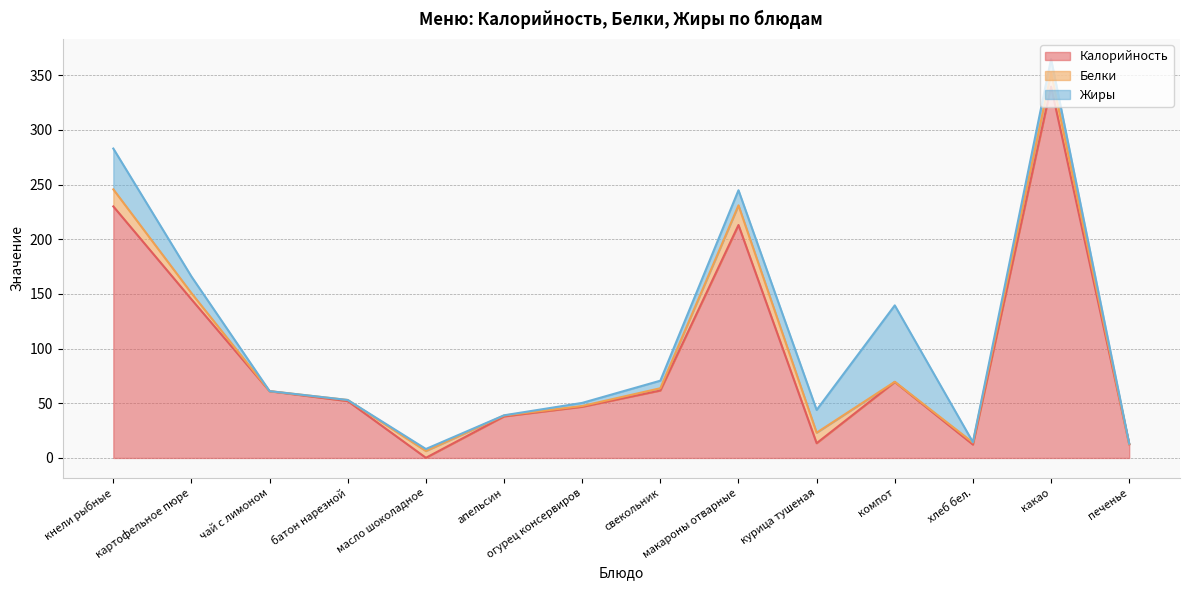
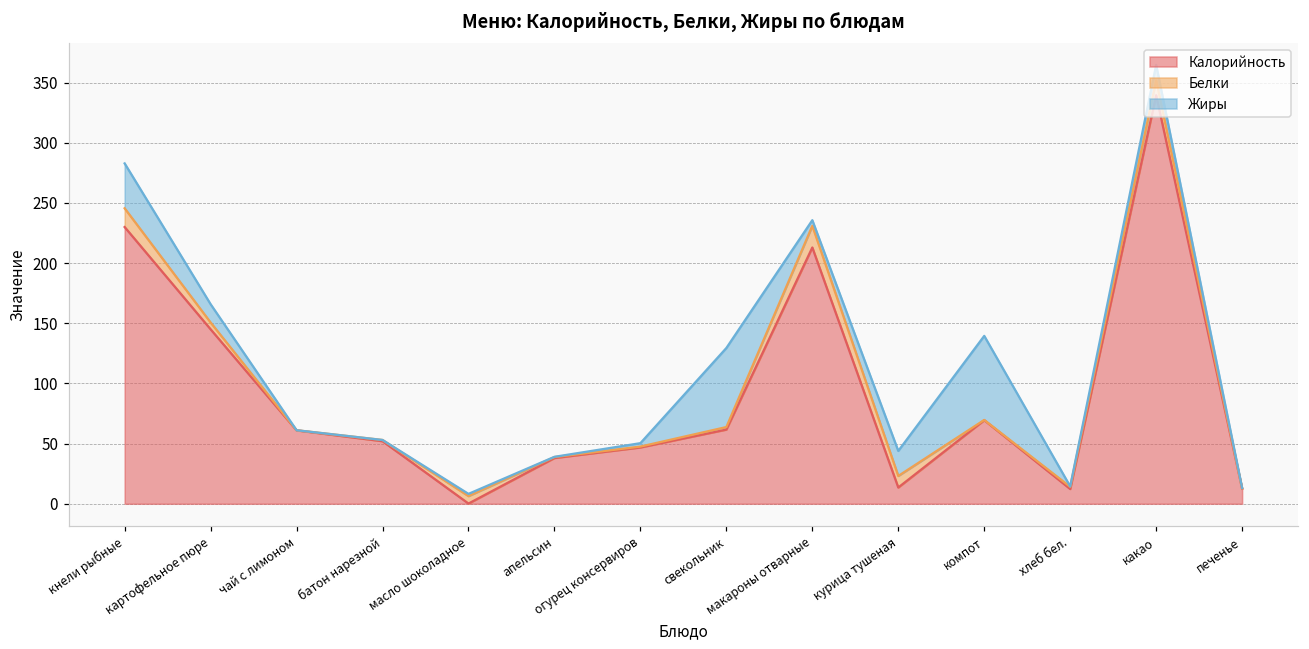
Жиры, свекольник: 7 -> 66
Жиры, макароны отварные: 14 -> 5
